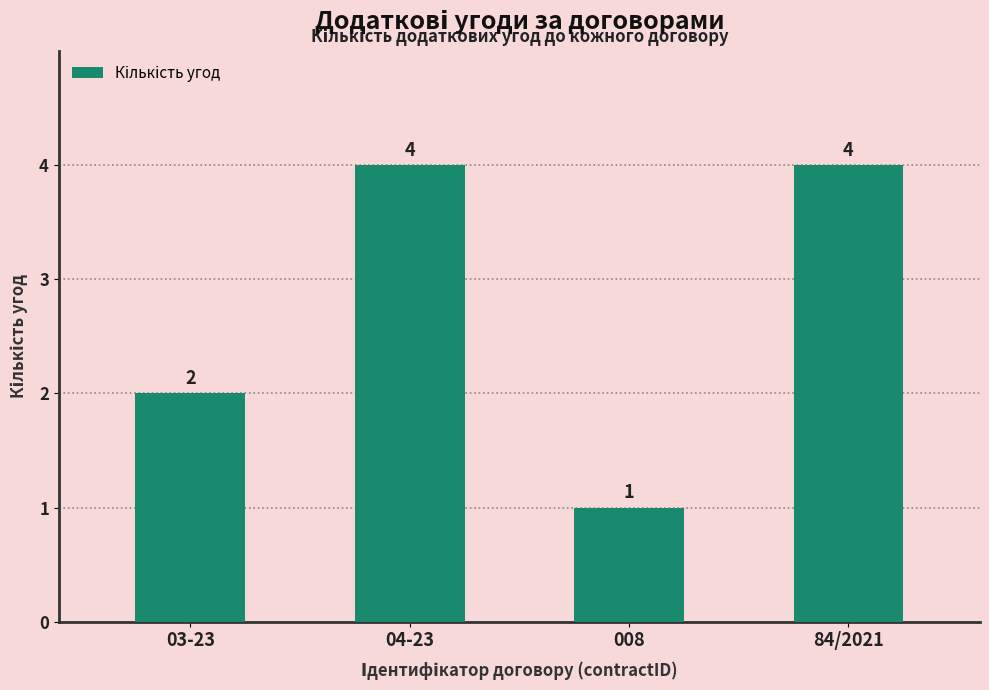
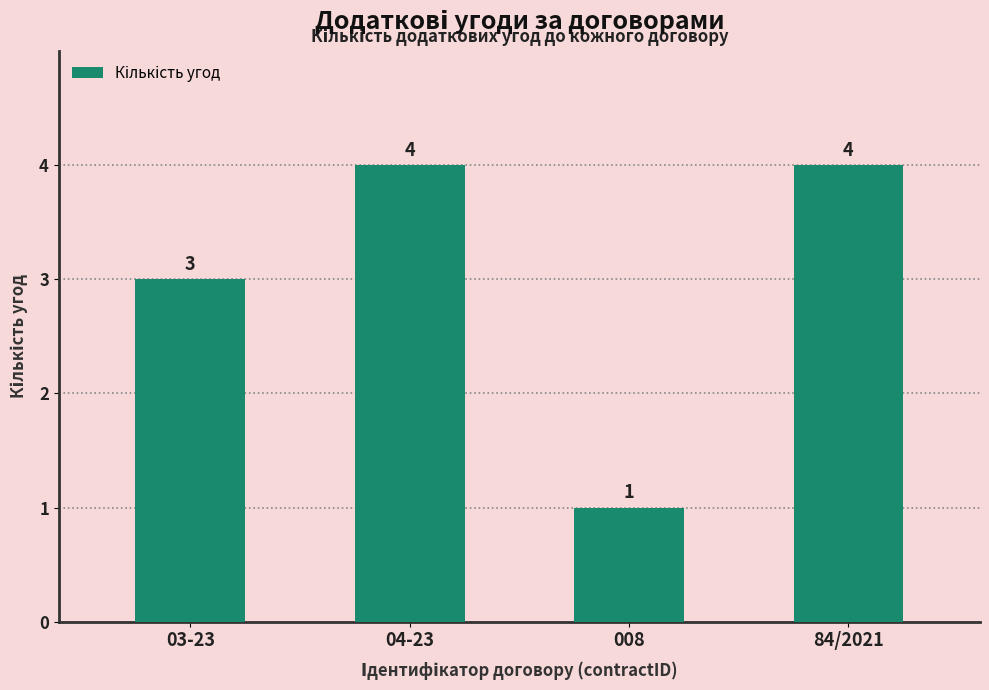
03-23: 2 -> 3
